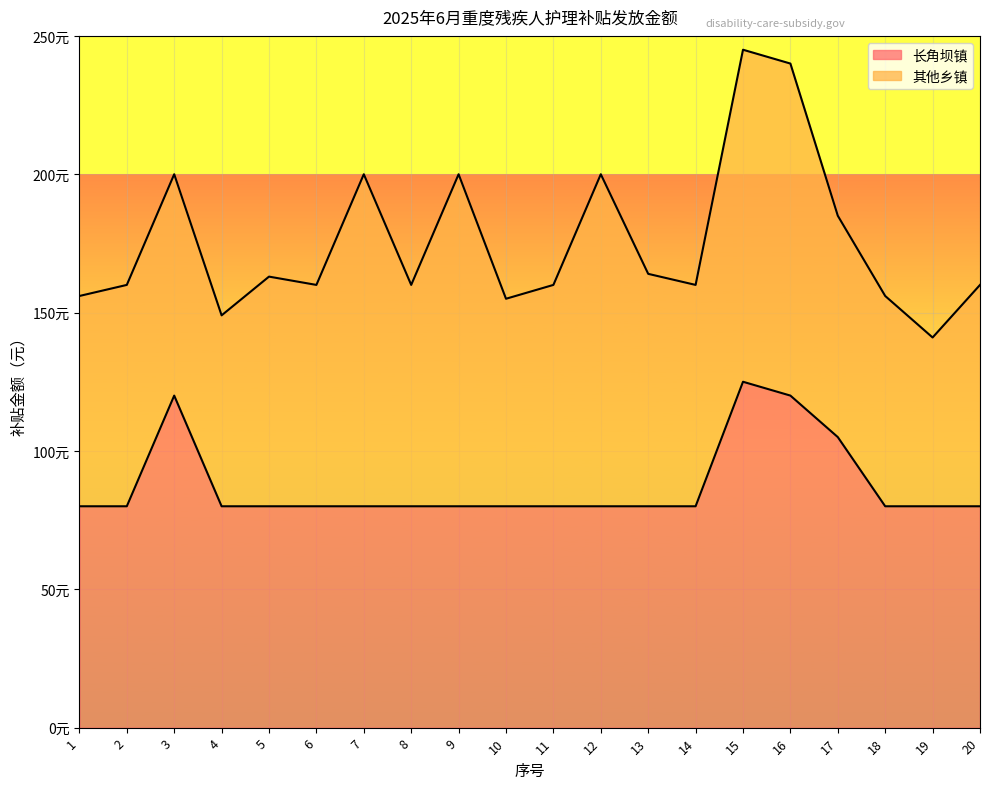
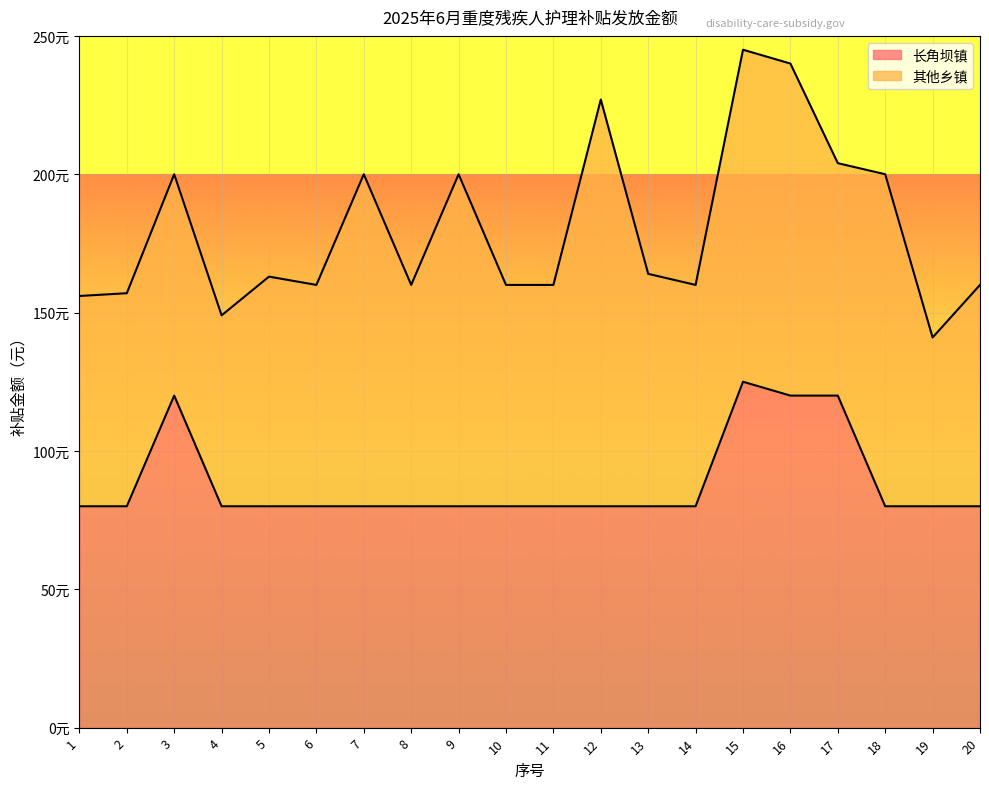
其他乡镇, 2: 80元 -> 77元
其他乡镇, 10: 75元 -> 80元
其他乡镇, 12: 120元 -> 147元
长角坝镇, 17: 105元 -> 120元
其他乡镇, 17: 80元 -> 84元
其他乡镇, 18: 76元 -> 120元
